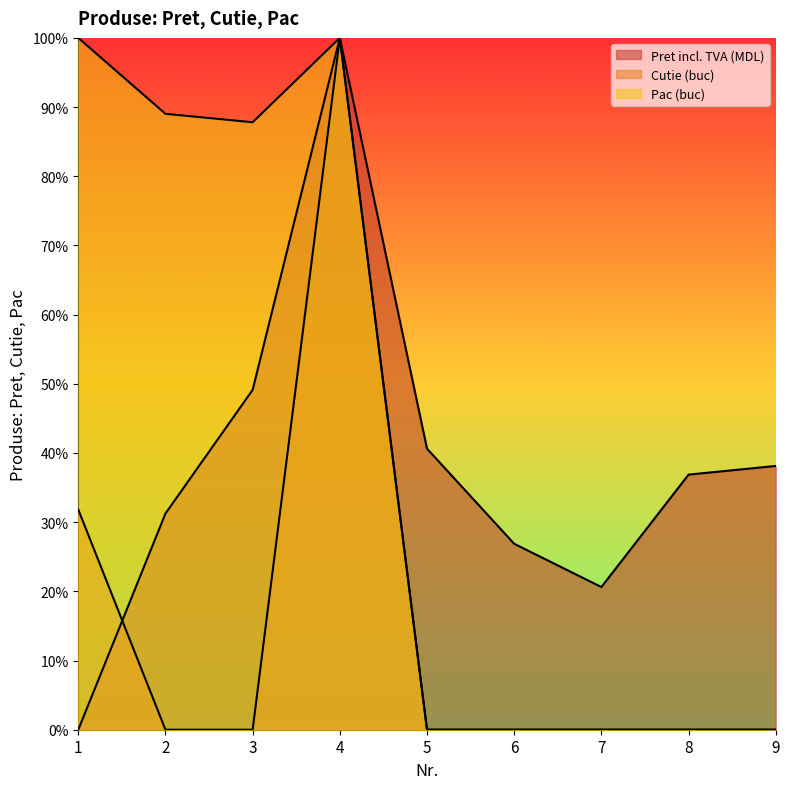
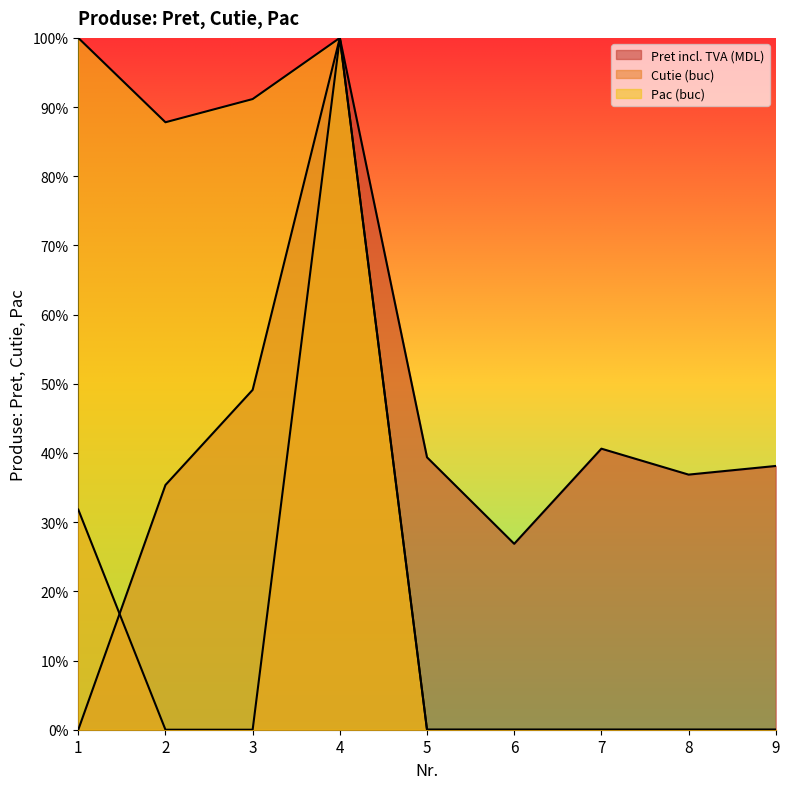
Pret incl. TVA (MDL), 2: 31% -> 35%
Pac (buc), 2: 89% -> 88%
Pac (buc), 3: 88% -> 91%
Pret incl. TVA (MDL), 5: 41% -> 39%
Pret incl. TVA (MDL), 7: 21% -> 41%
